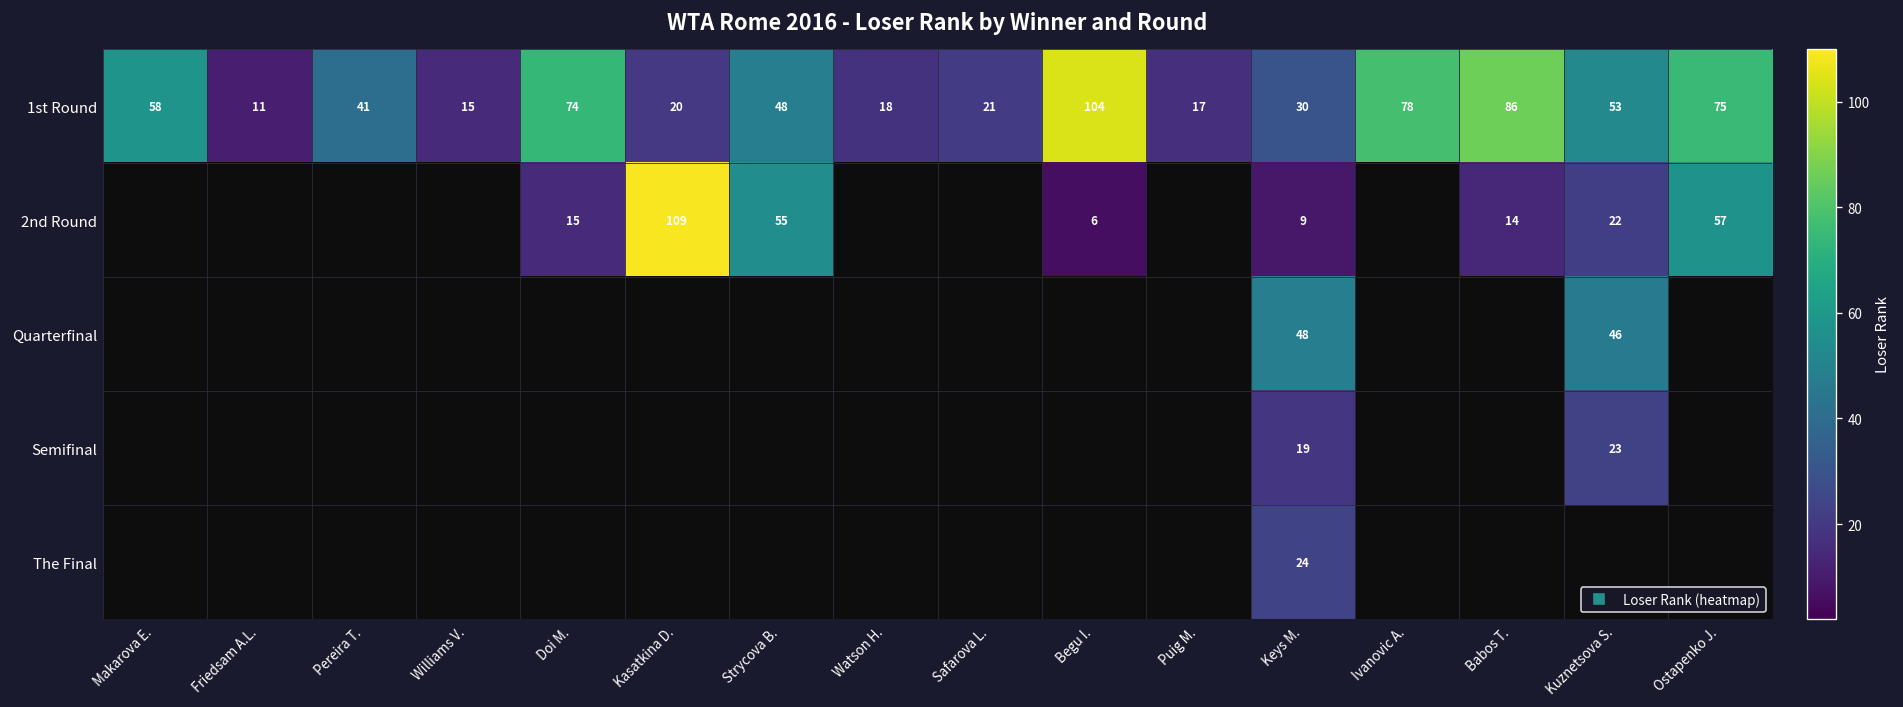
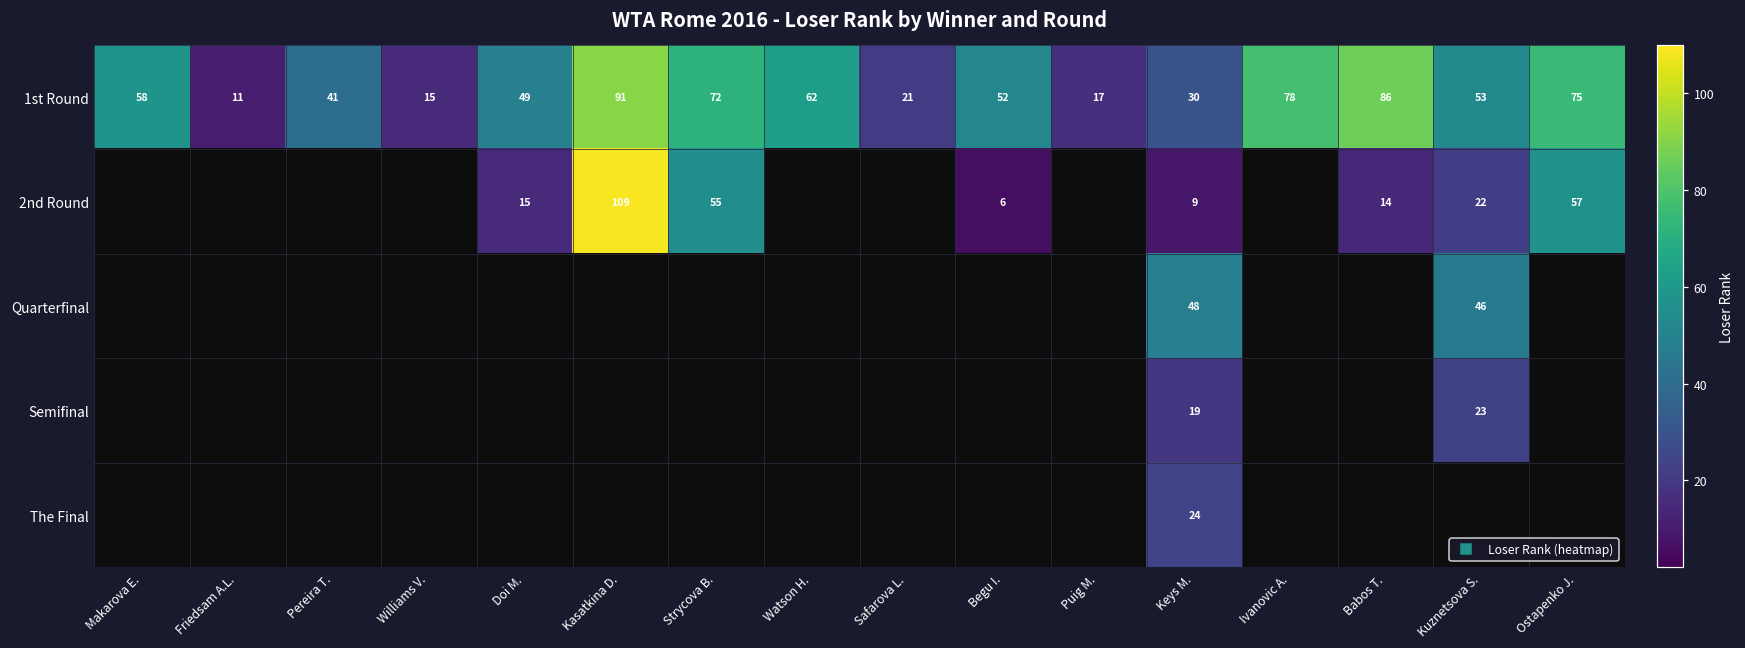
1st Round, Doi M.: 74 -> 49
1st Round, Kasatkina D.: 20 -> 91
1st Round, Strycova B.: 48 -> 72
1st Round, Watson H.: 18 -> 62
1st Round, Begu I.: 104 -> 52
